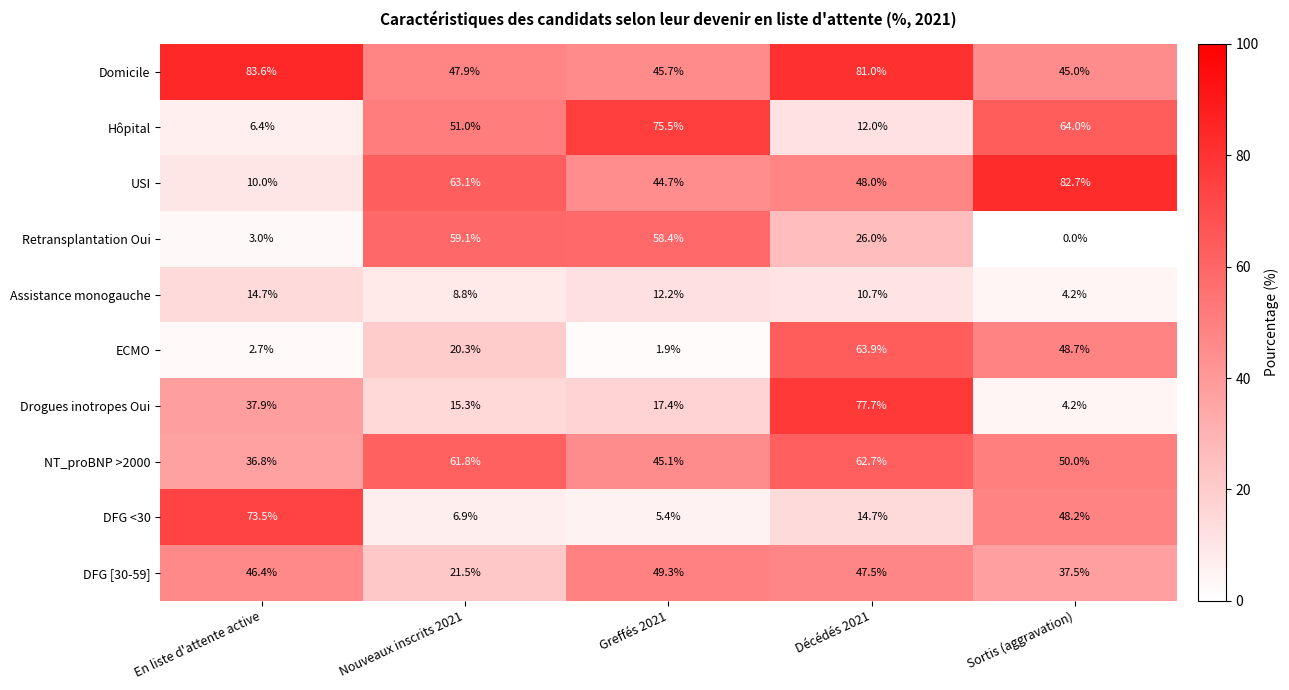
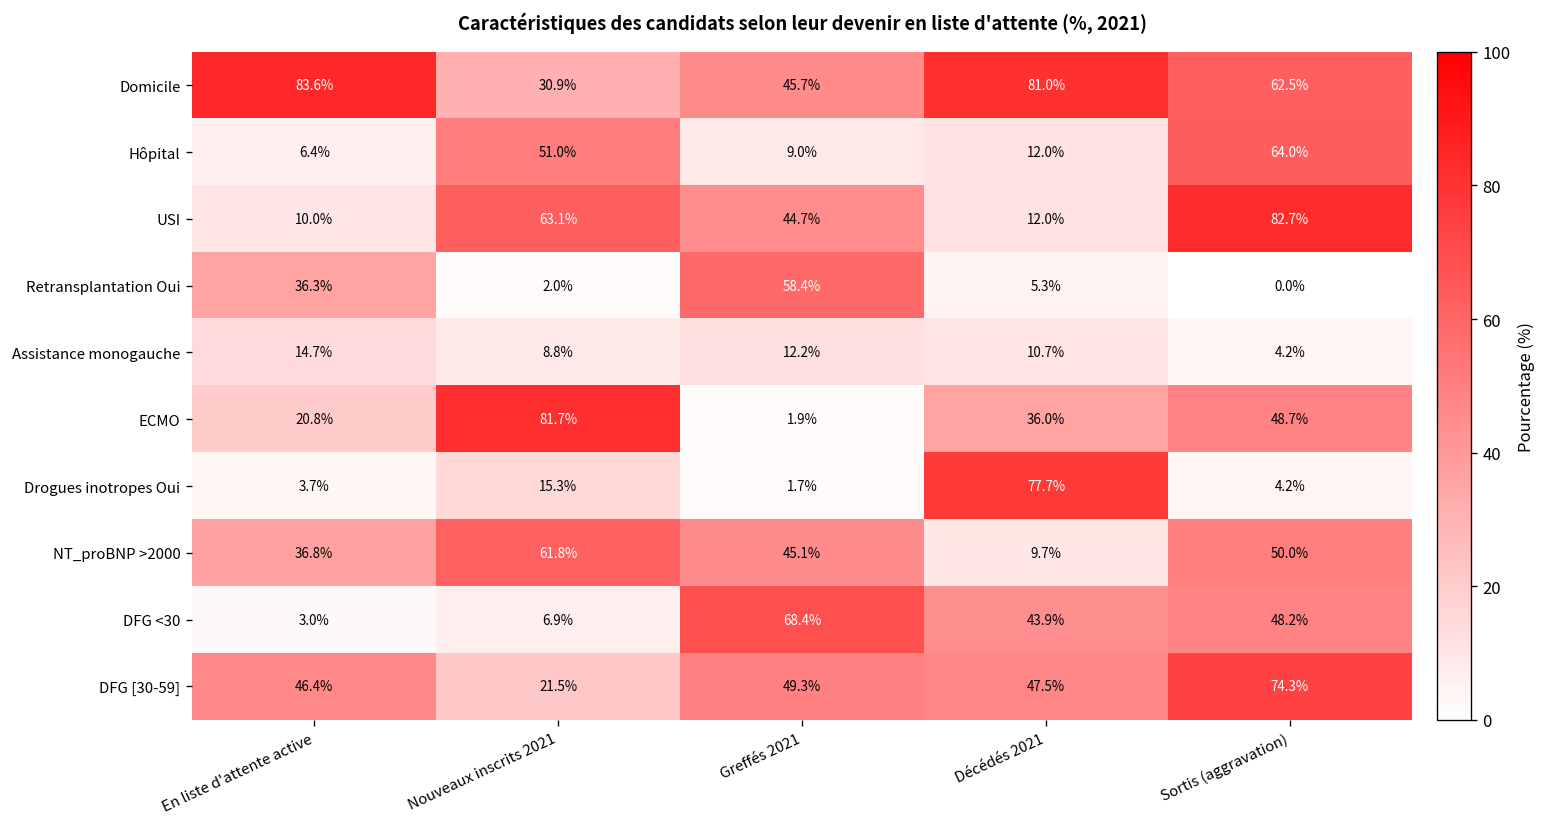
Domicile, Nouveaux inscrits 2021: 47.9% -> 30.9%
Domicile, Sortis (aggravation): 45.0% -> 62.5%
Hôpital, Greffés 2021: 75.5% -> 9.0%
USI, Décédés 2021: 48.0% -> 12.0%
Retransplantation Oui, En liste d'attente active: 3.0% -> 36.3%
Retransplantation Oui, Nouveaux inscrits 2021: 59.1% -> 2.0%
Retransplantation Oui, Décédés 2021: 26.0% -> 5.3%
ECMO, En liste d'attente active: 2.7% -> 20.8%
ECMO, Nouveaux inscrits 2021: 20.3% -> 81.7%
ECMO, Décédés 2021: 63.9% -> 36.0%
Drogues inotropes Oui, En liste d'attente active: 37.9% -> 3.7%
Drogues inotropes Oui, Greffés 2021: 17.4% -> 1.7%
NT_proBNP >2000, Décédés 2021: 62.7% -> 9.7%
DFG <30, En liste d'attente active: 73.5% -> 3.0%
DFG <30, Greffés 2021: 5.4% -> 68.4%
DFG <30, Décédés 2021: 14.7% -> 43.9%
DFG [30-59], Sortis (aggravation): 37.5% -> 74.3%
